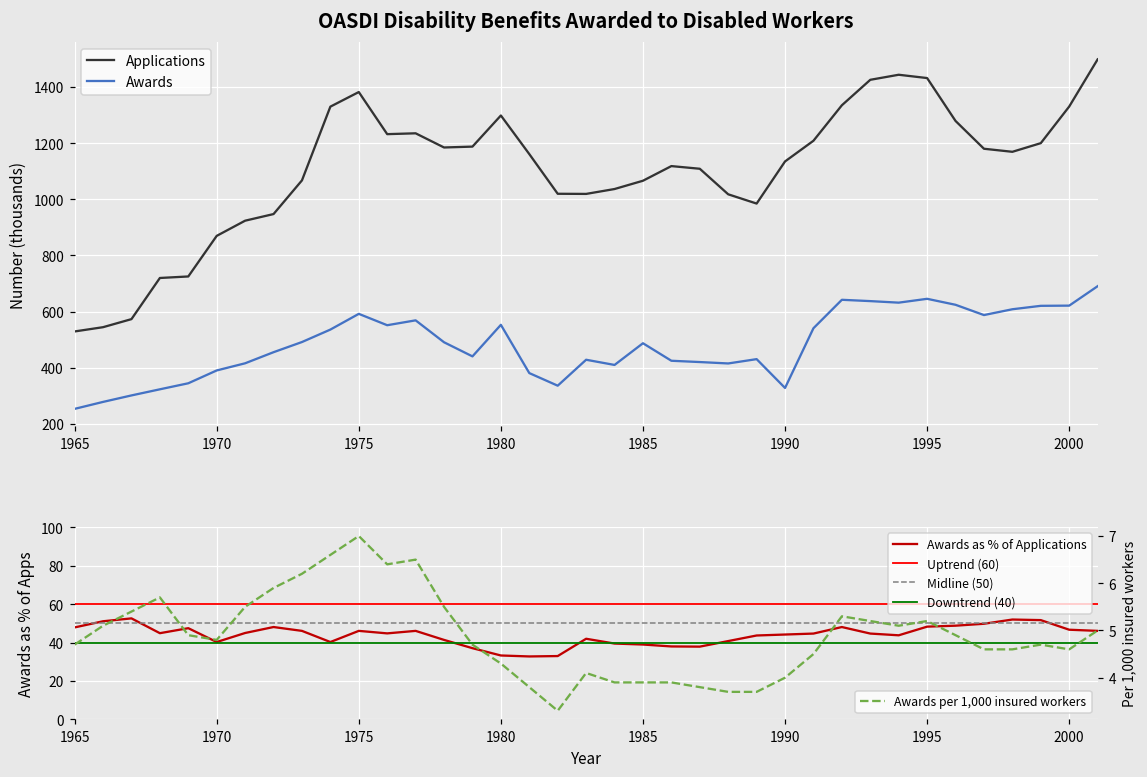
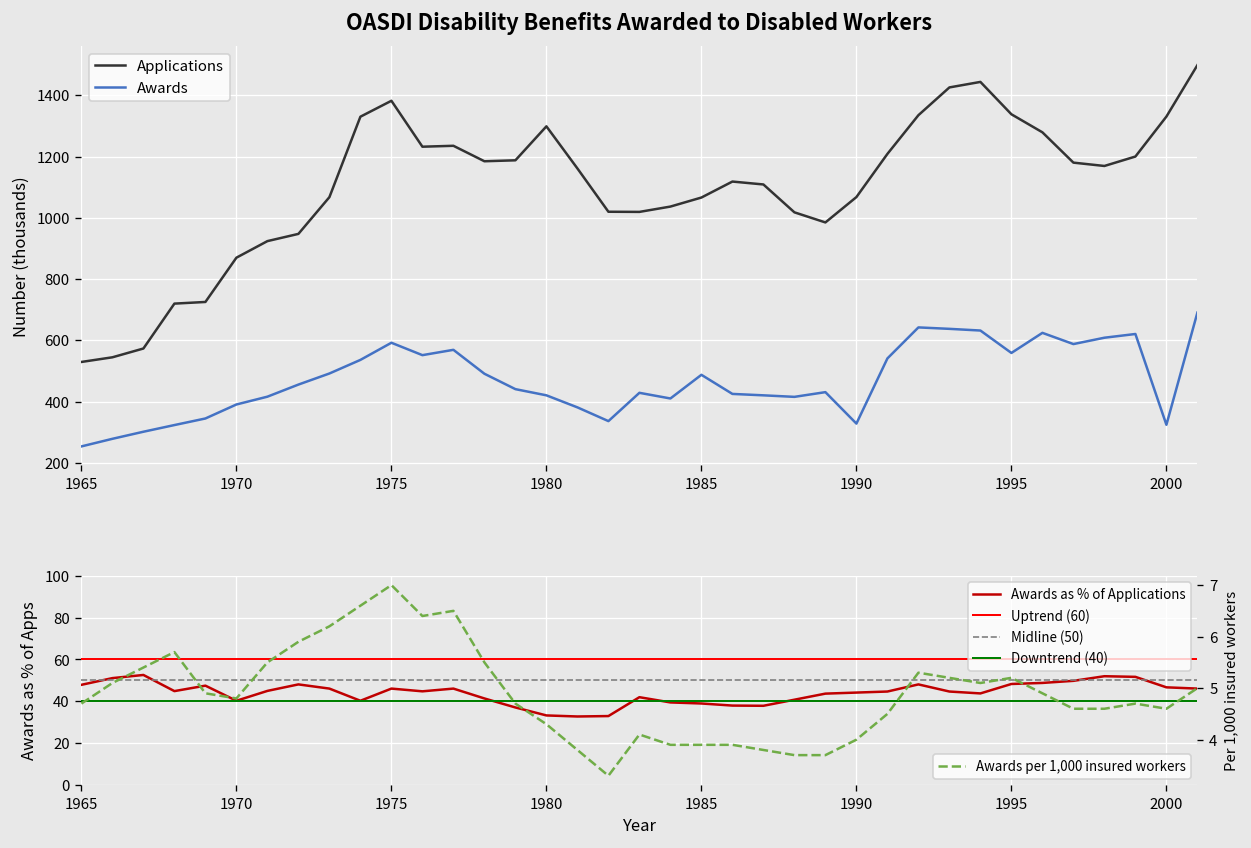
OASDI Disability Benefits Awarded to Disabled Workers, Awards, 1980: 550 -> 420
OASDI Disability Benefits Awarded to Disabled Workers, Applications, 1990: 1140 -> 1070
OASDI Disability Benefits Awarded to Disabled Workers, Applications, 1995: 1430 -> 1340
OASDI Disability Benefits Awarded to Disabled Workers, Awards, 1995: 650 -> 560
OASDI Disability Benefits Awarded to Disabled Workers, Awards, 2000: 620 -> 320
